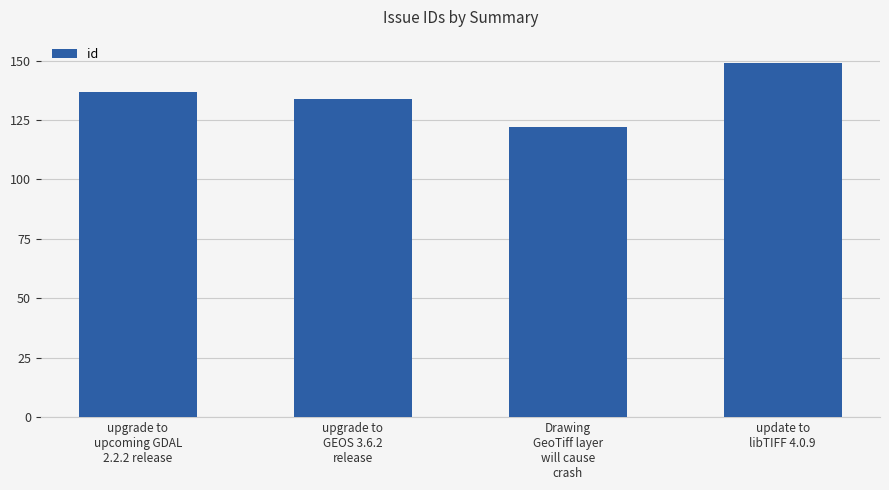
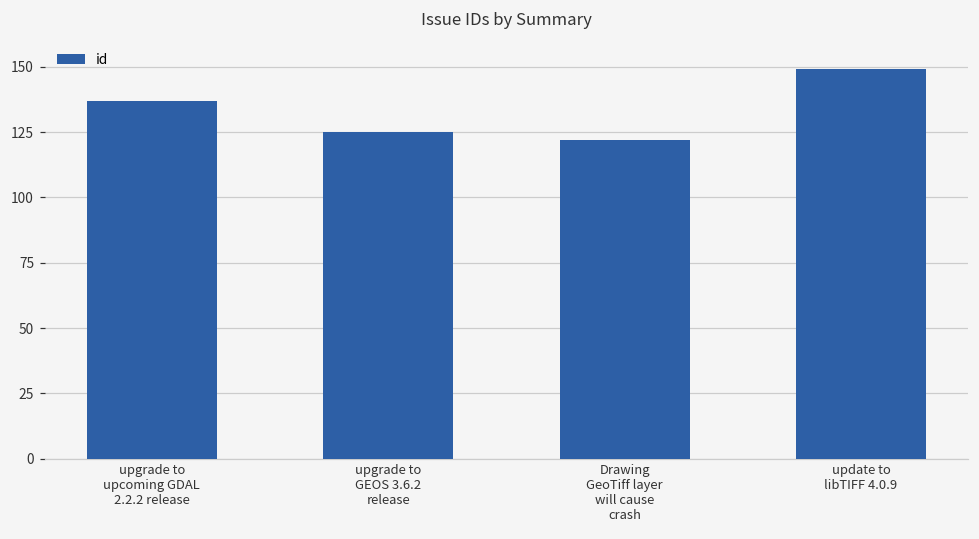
upgrade to GEOS 3.6.2 release: 134 -> 125
